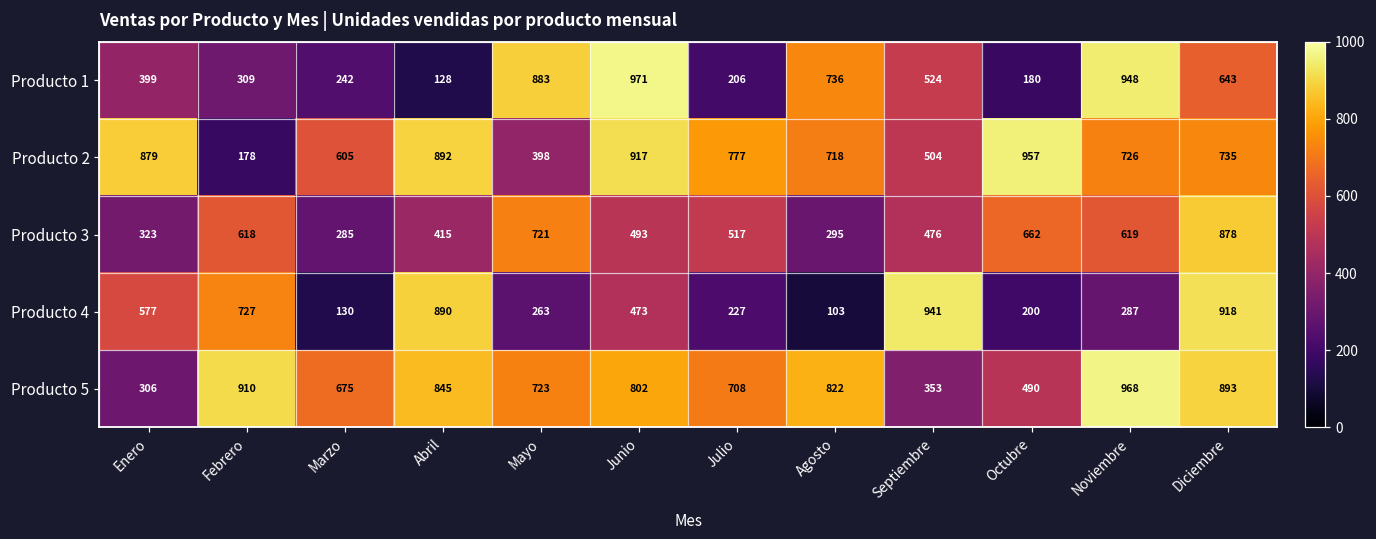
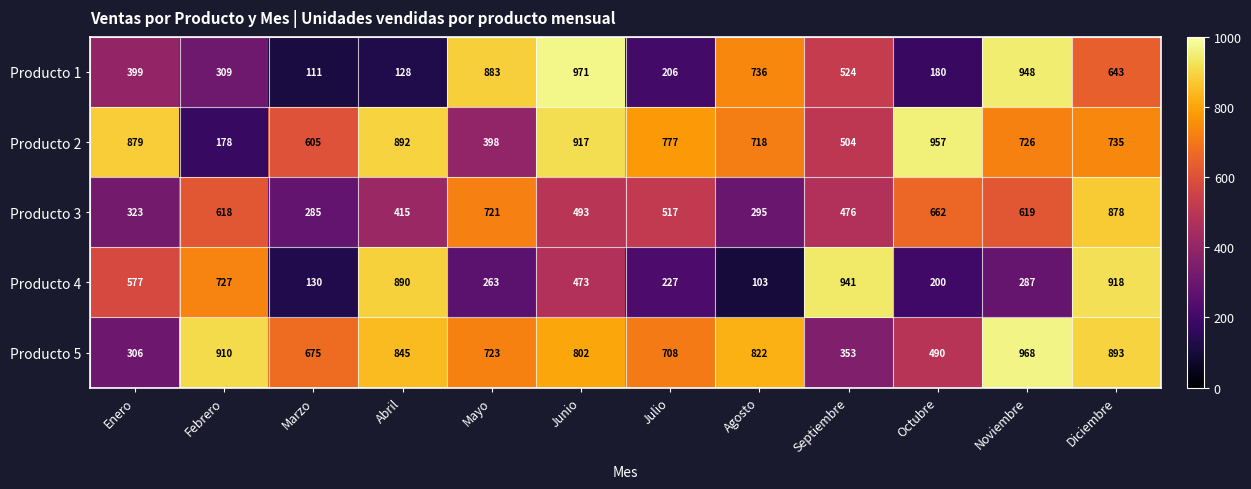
Producto 1, Marzo: 242 -> 111
